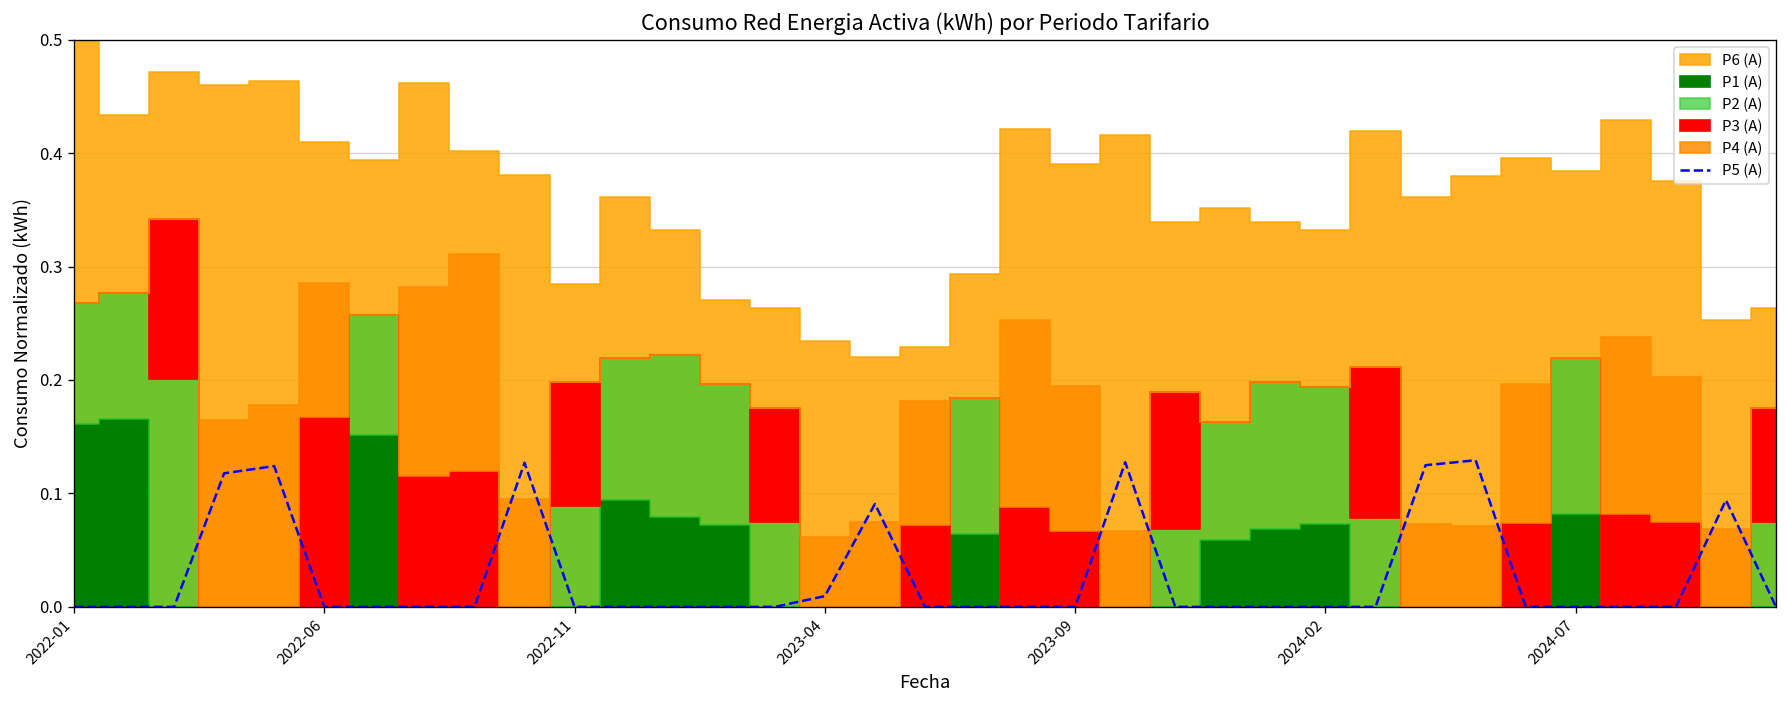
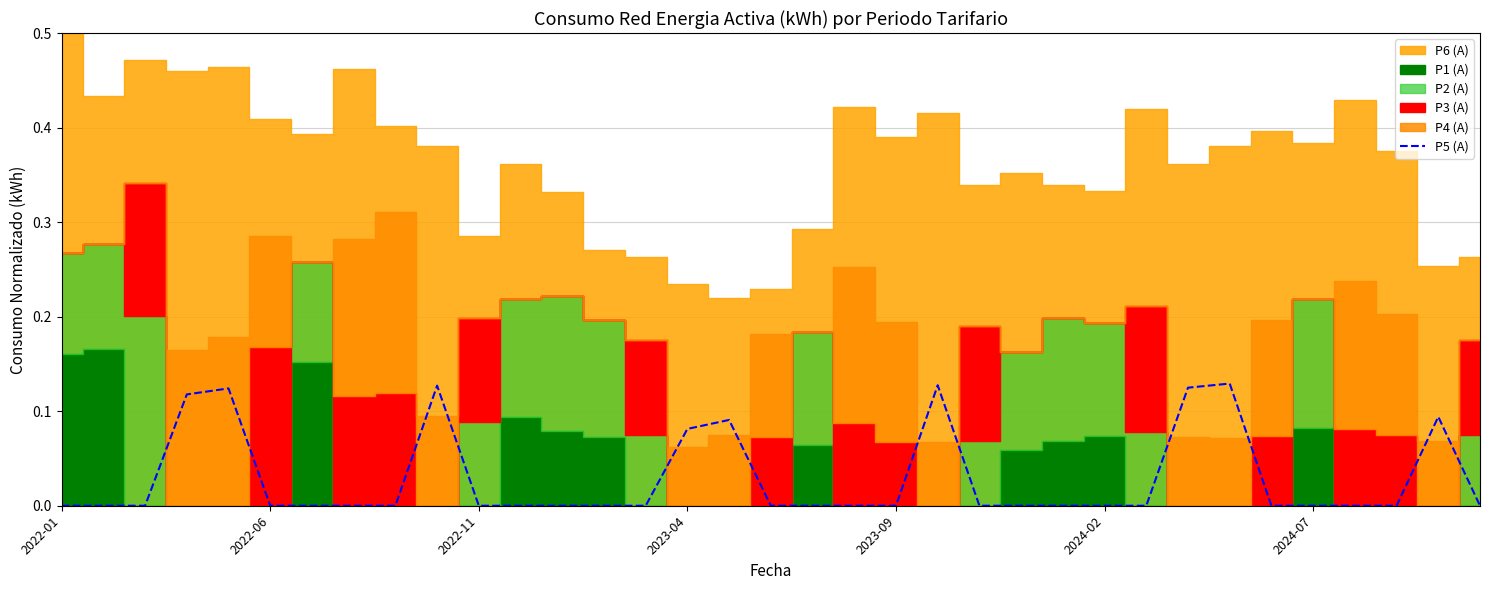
P5 (A), 2023-04: 0.01 -> 0.08
